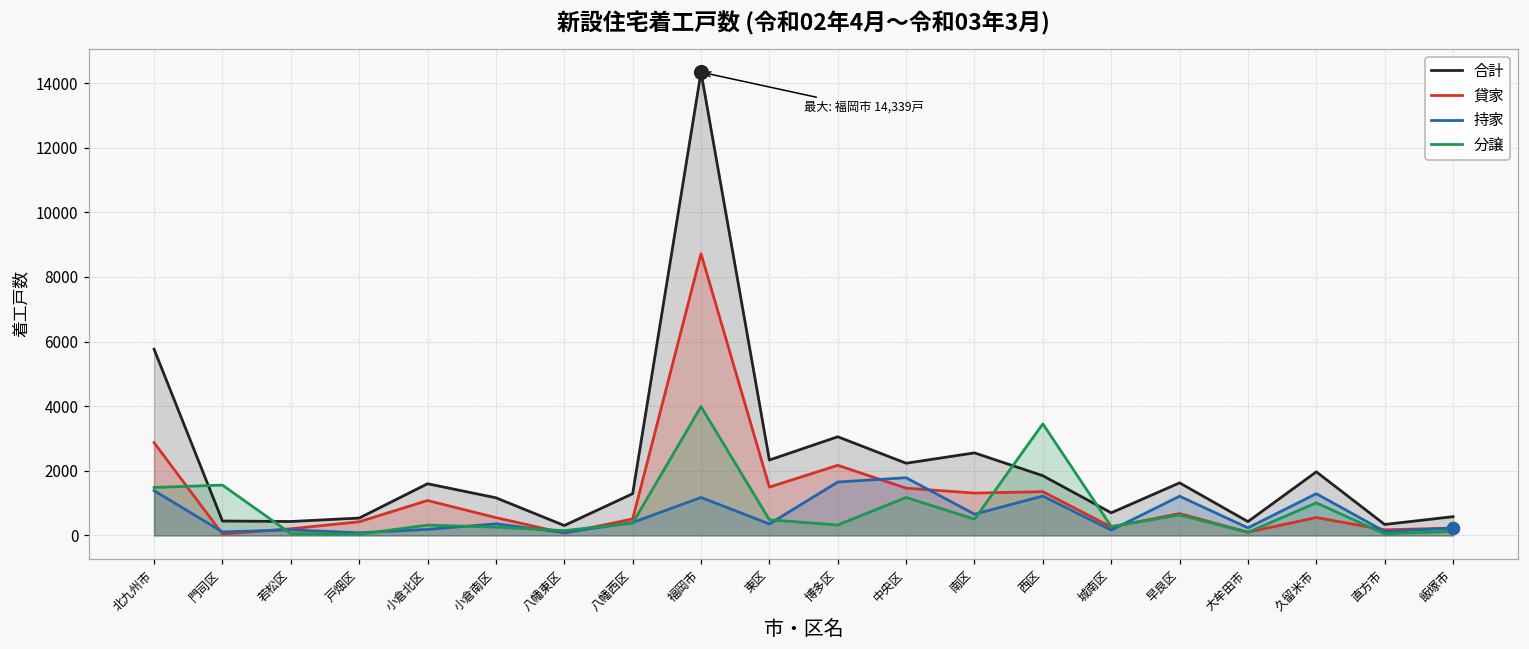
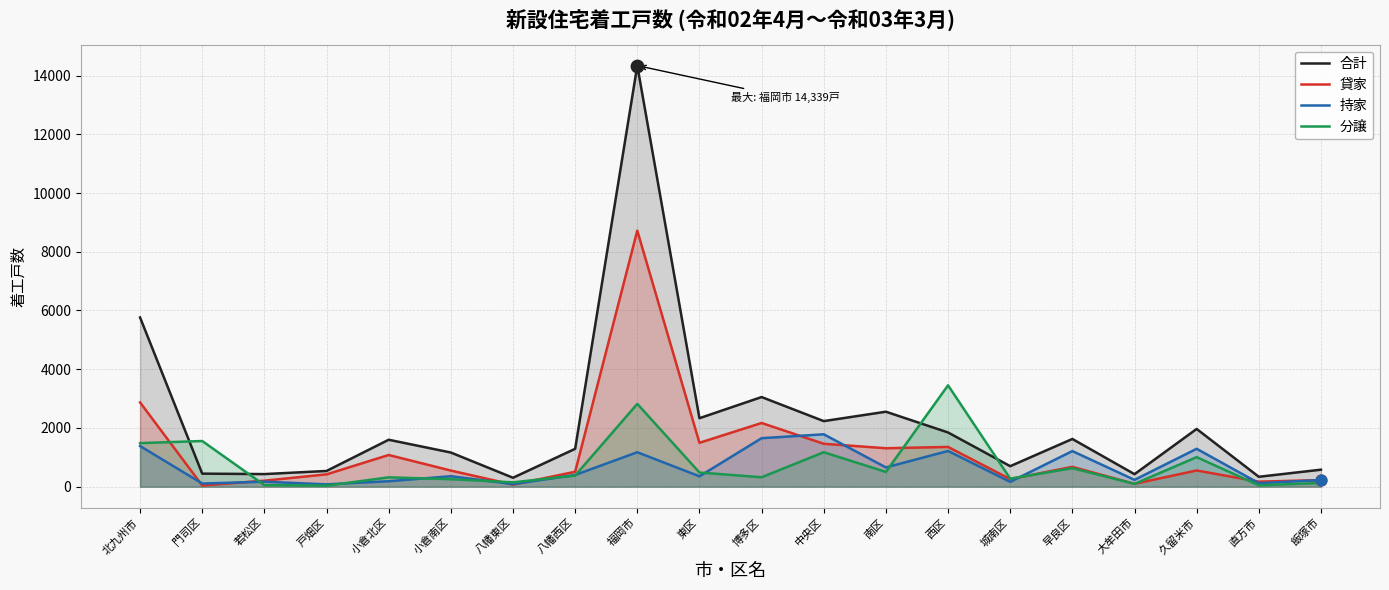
分譲, 福岡市: 4000 -> 2800
